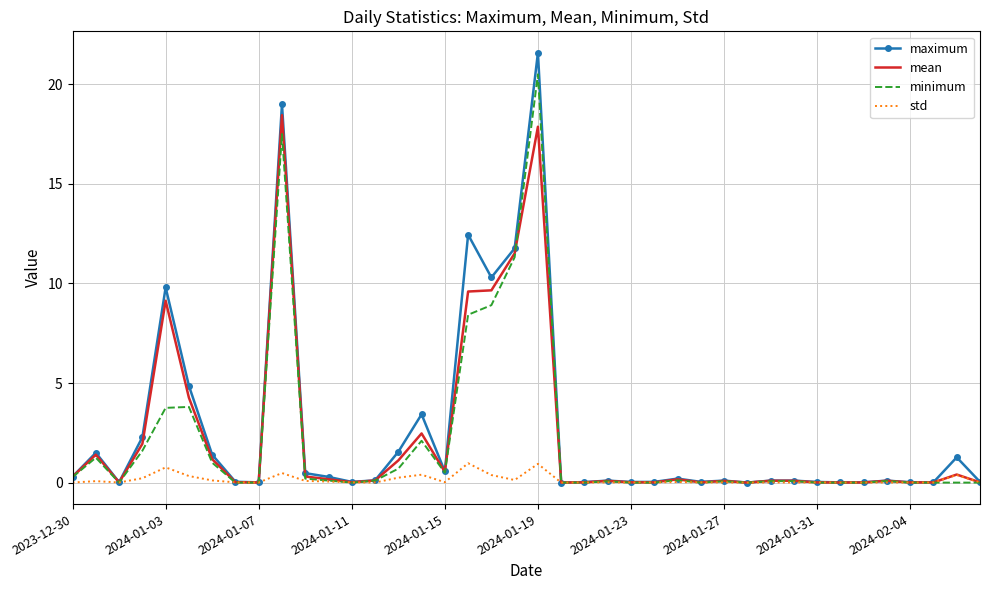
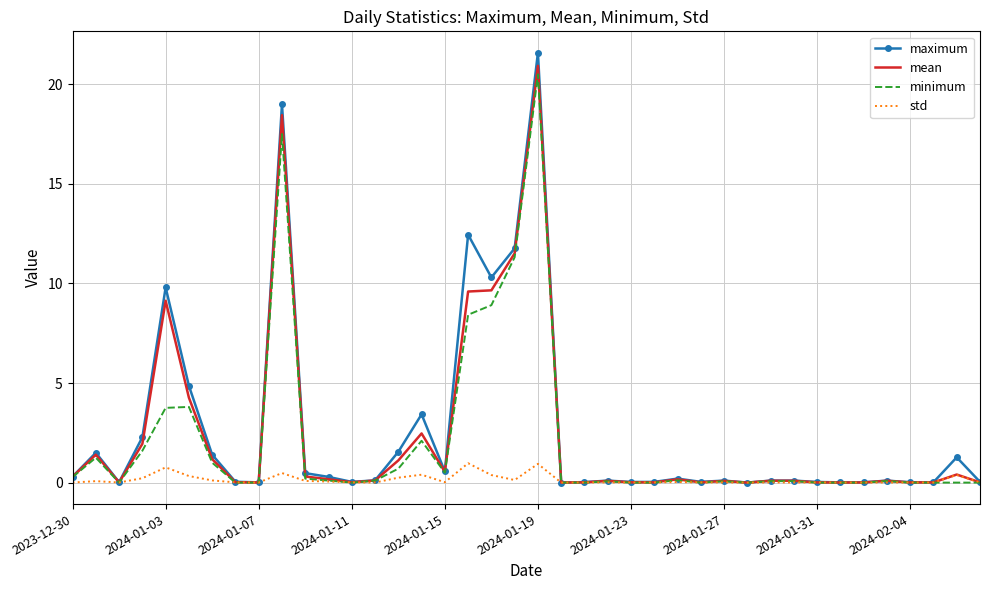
mean, 2024-01-19: 17.9 -> 20.9
